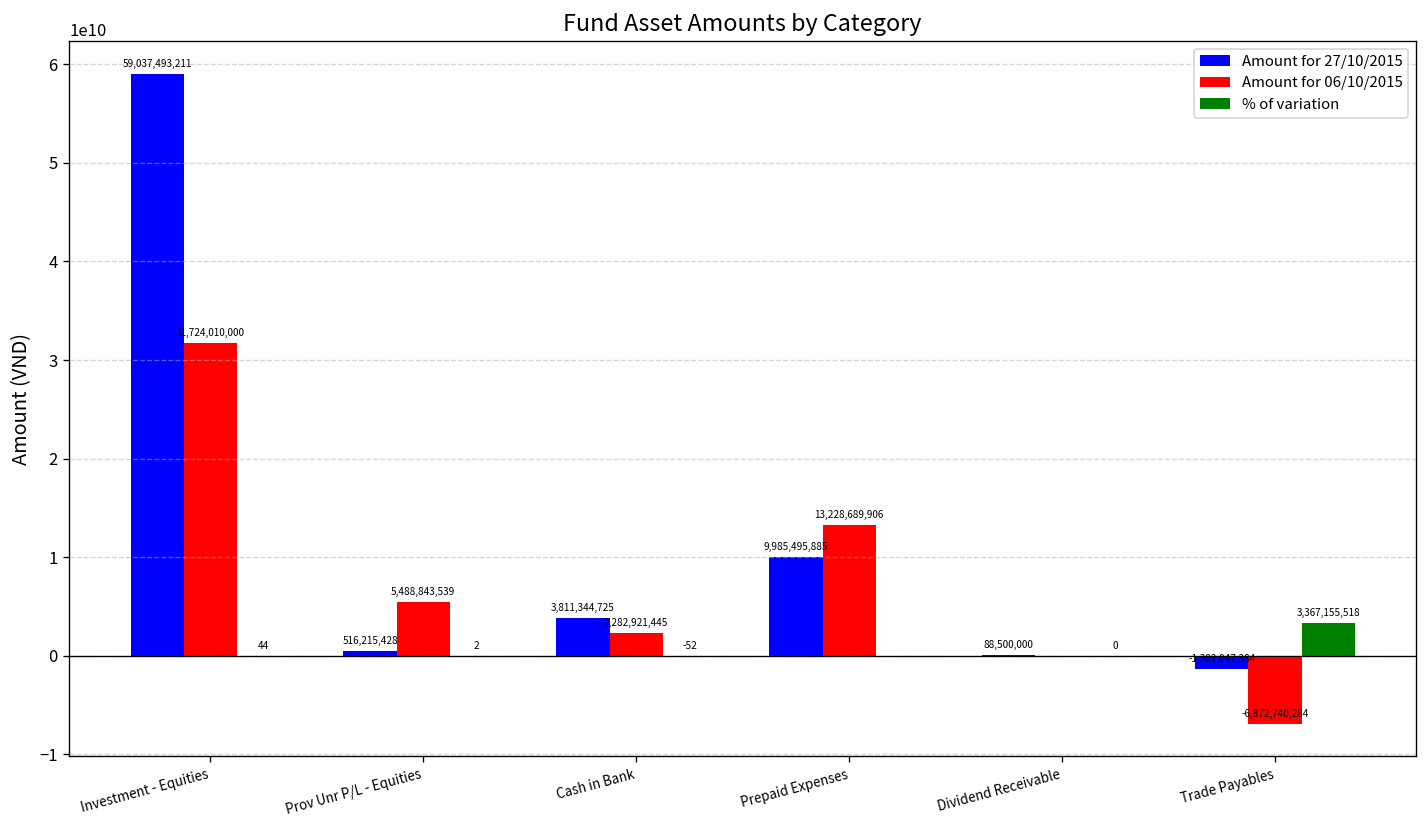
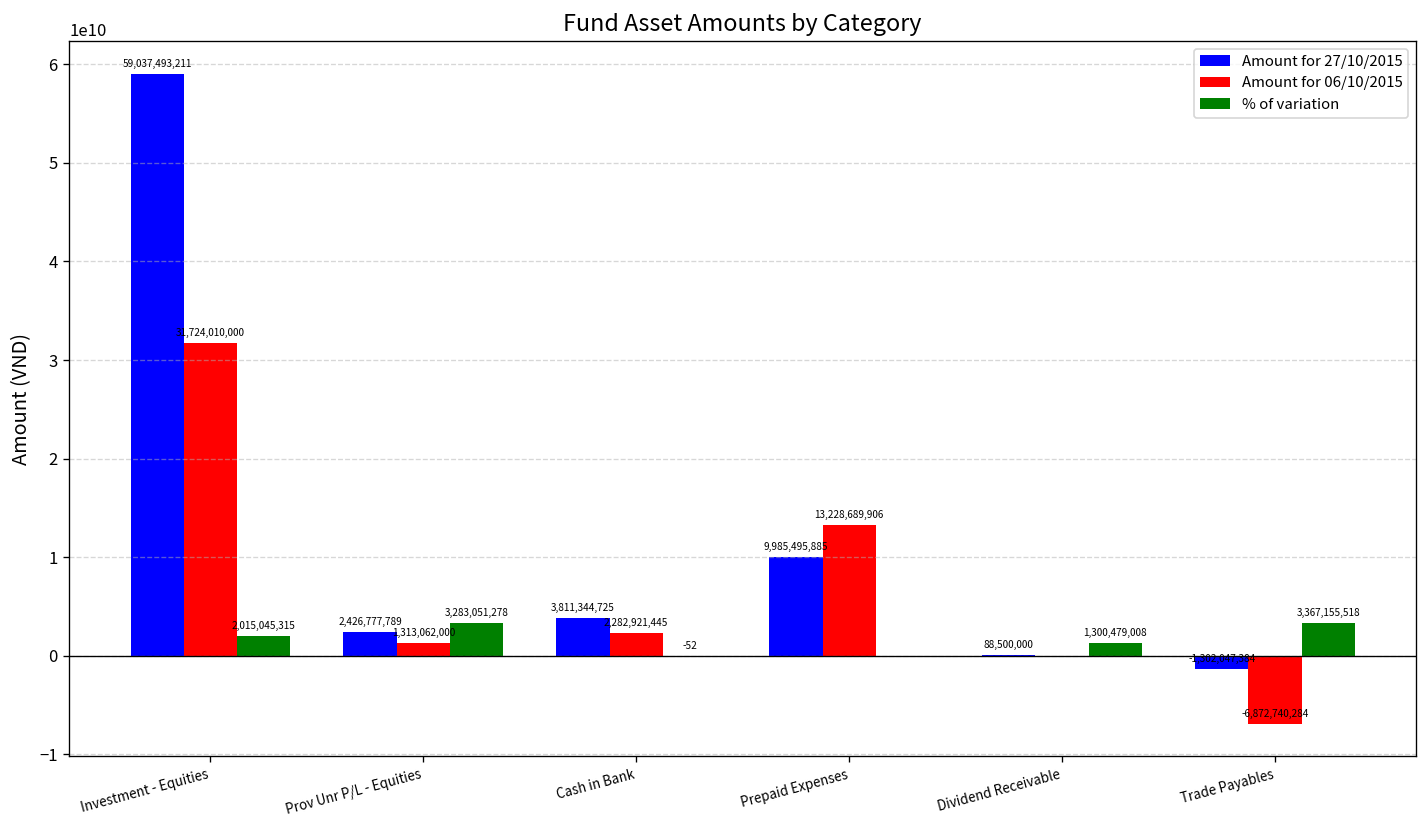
% of variation, Investment - Equities: 44 -> 2,015,045,315
Amount for 27/10/2015, Prov Unr P/L - Equities: 516,215,428 -> 2,426,777,789
Amount for 06/10/2015, Prov Unr P/L - Equities: 5,488,843,539 -> 1,313,062,000
% of variation, Prov Unr P/L - Equities: 2 -> 3,283,051,278
% of variation, Dividend Receivable: 0 -> 1,300,479,008
